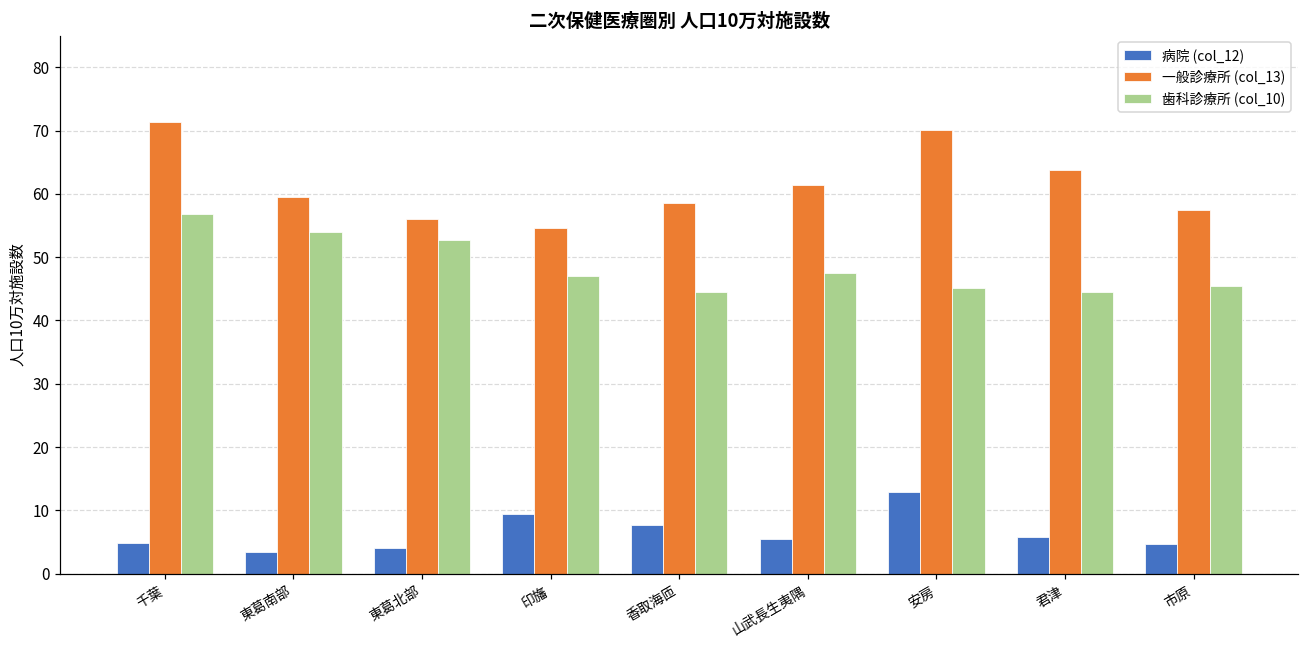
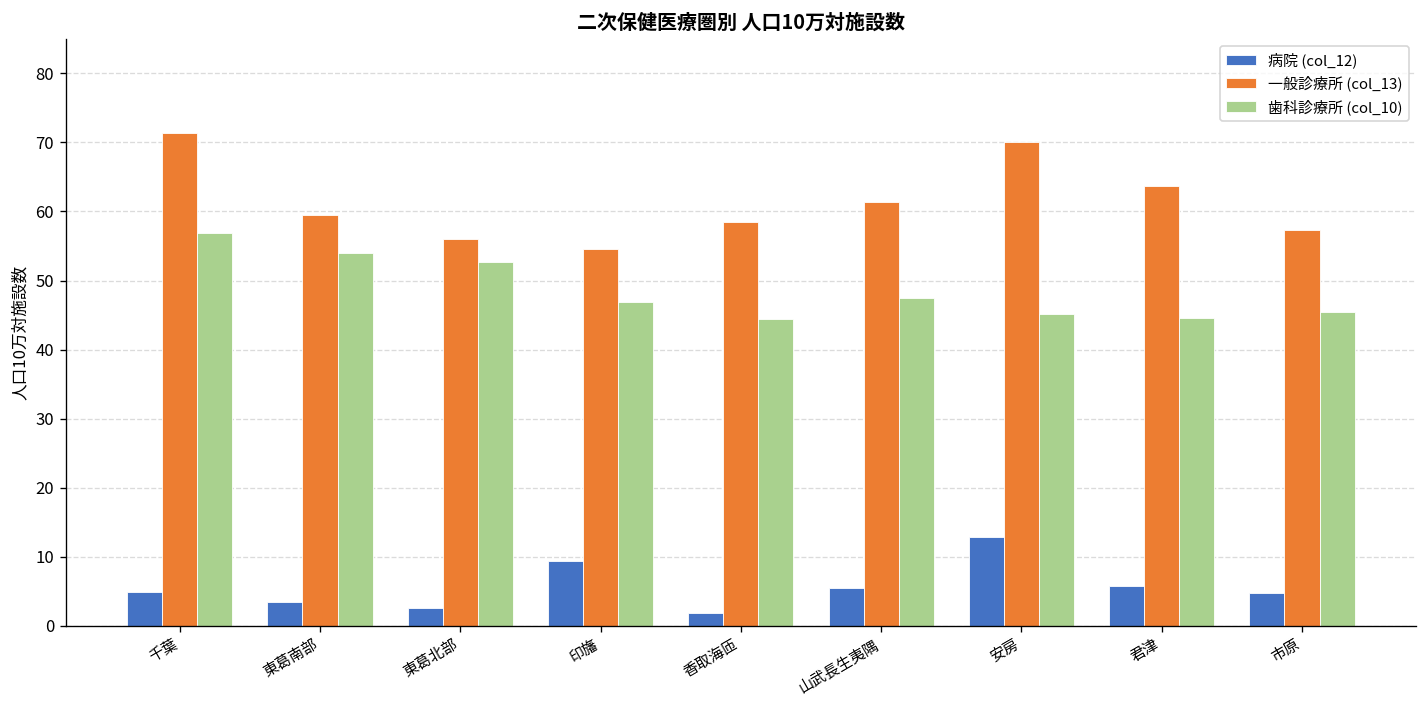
病院 (col_12), 東葛北部: 4 -> 3
病院 (col_12), 香取海匝: 8 -> 2
